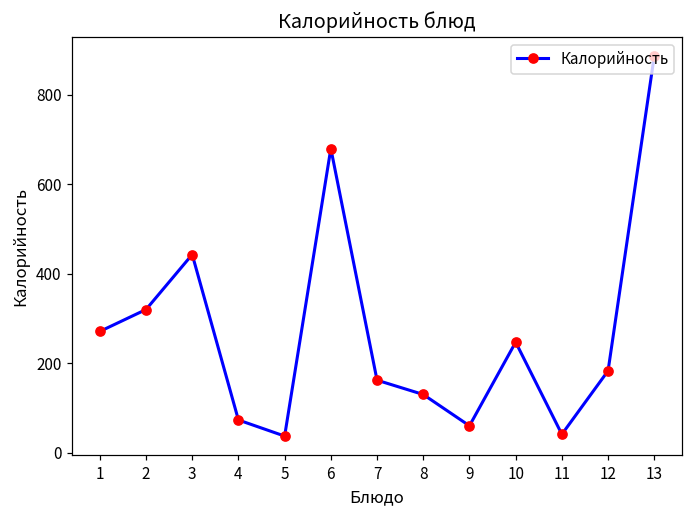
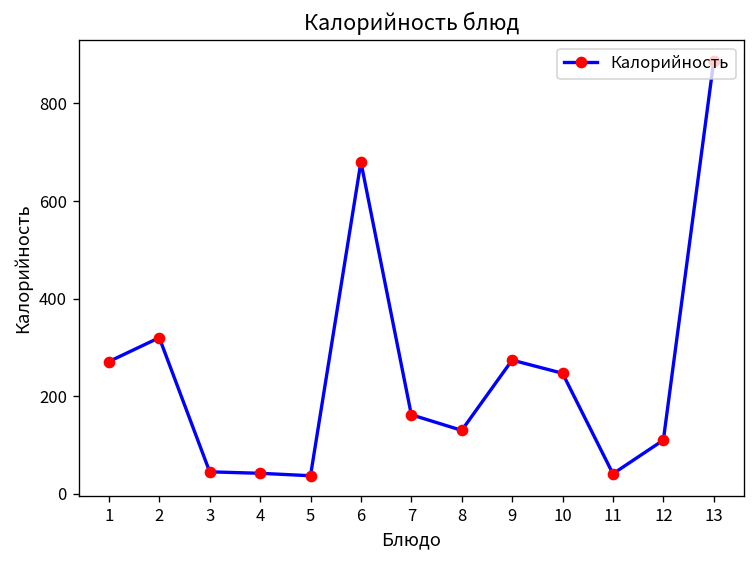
3: 440 -> 50
4: 70 -> 40
9: 60 -> 270
12: 180 -> 110
